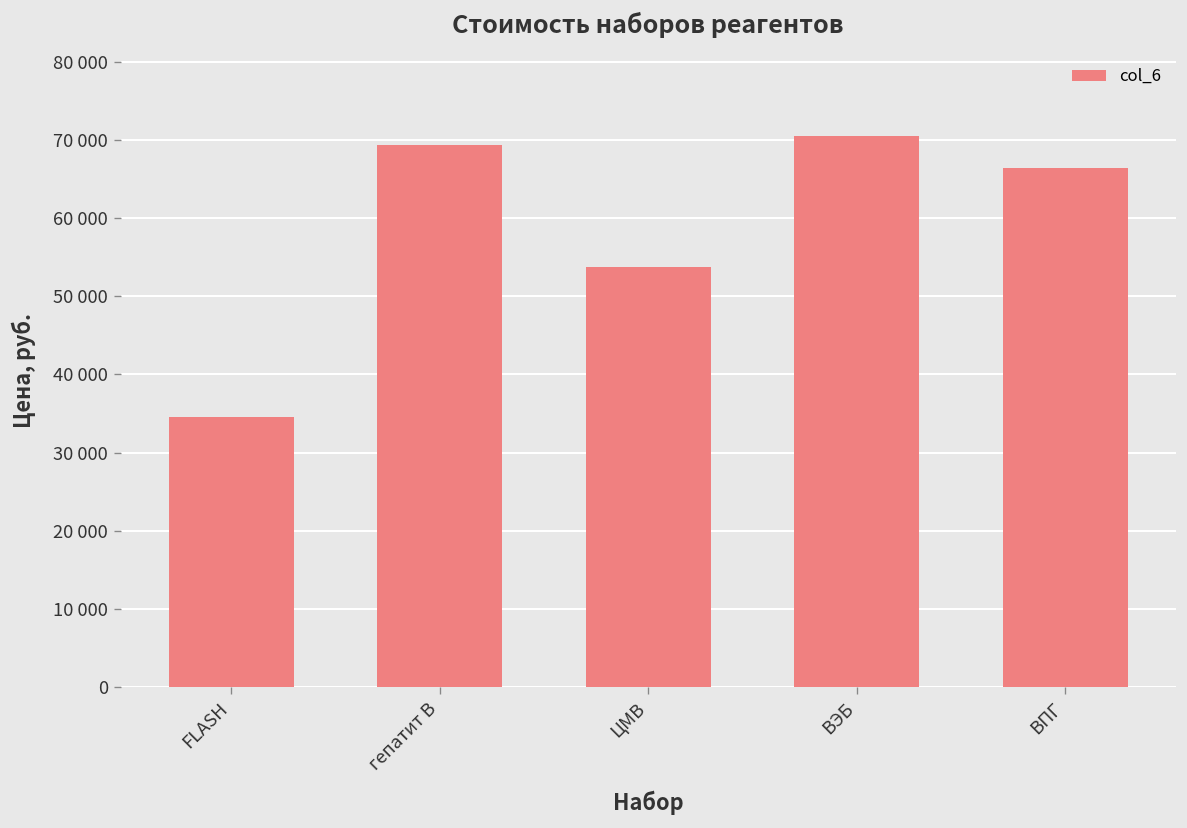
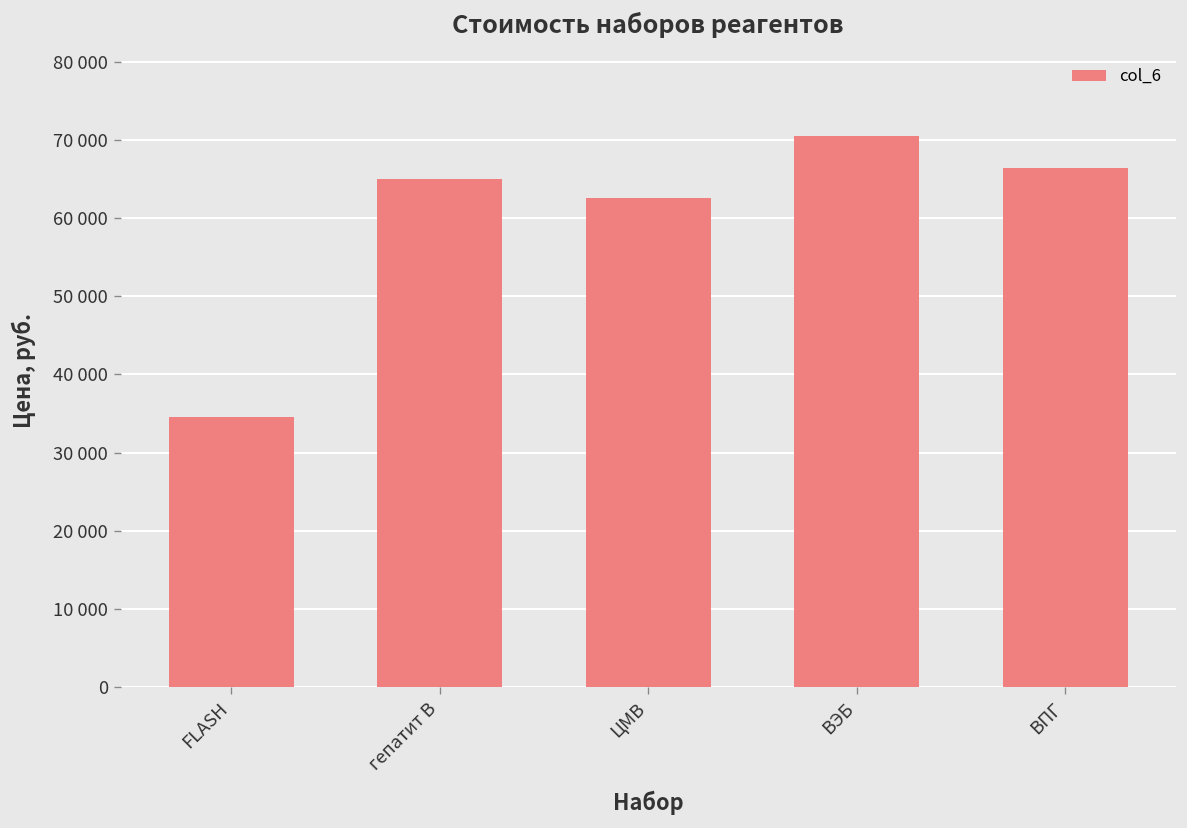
гепатит В: 69000 -> 65000
ЦМВ: 54000 -> 63000
